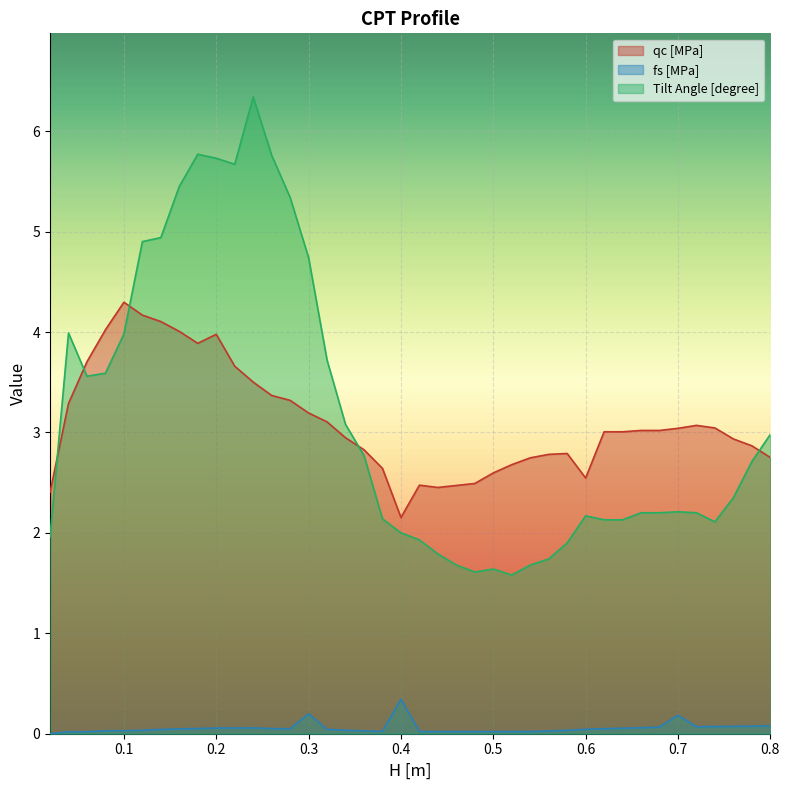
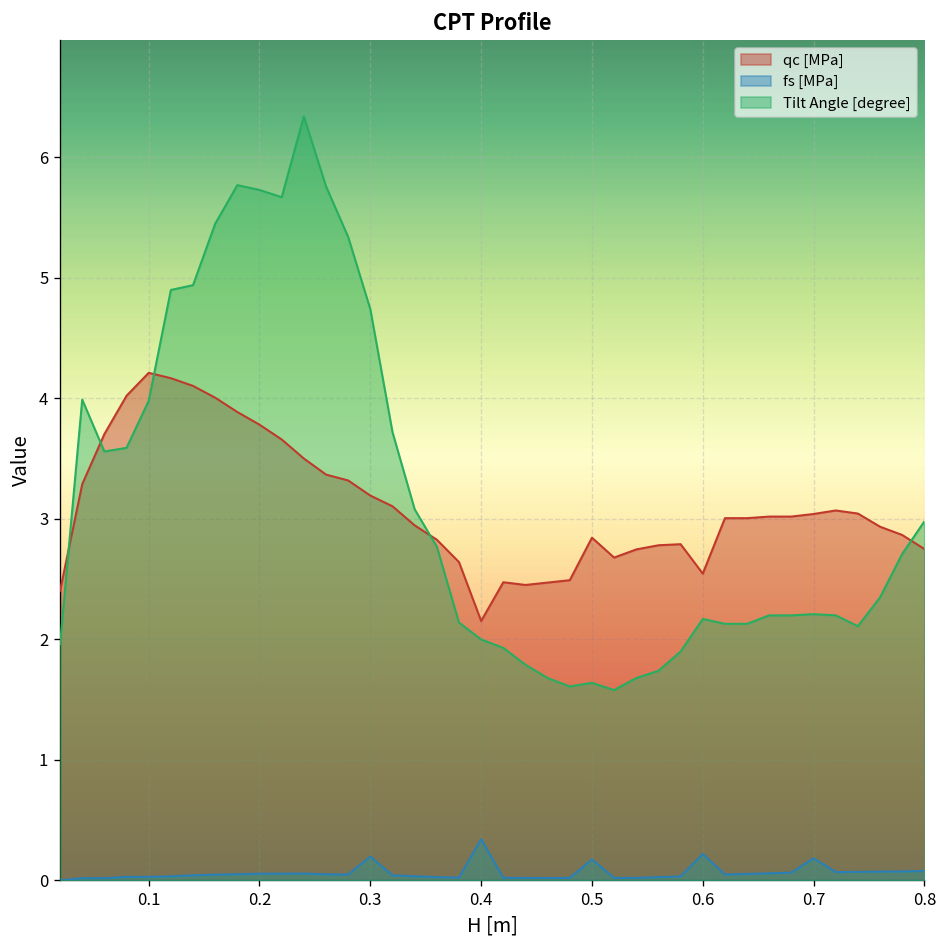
qc [MPa], 0.1: 4.30 -> 4.21
qc [MPa], 0.2: 3.98 -> 3.78
qc [MPa], 0.5: 2.60 -> 2.84
fs [MPa], 0.5: 0.02 -> 0.17
fs [MPa], 0.6: 0.04 -> 0.22
